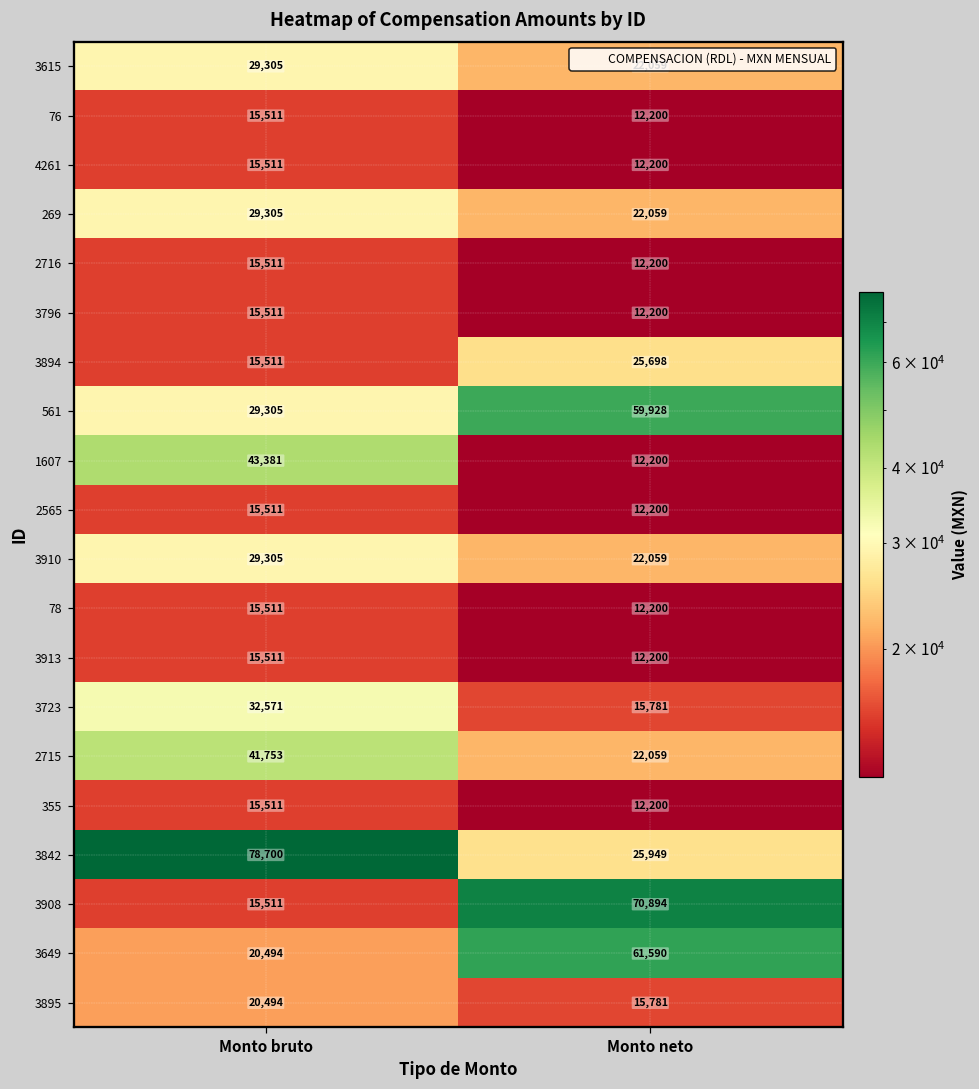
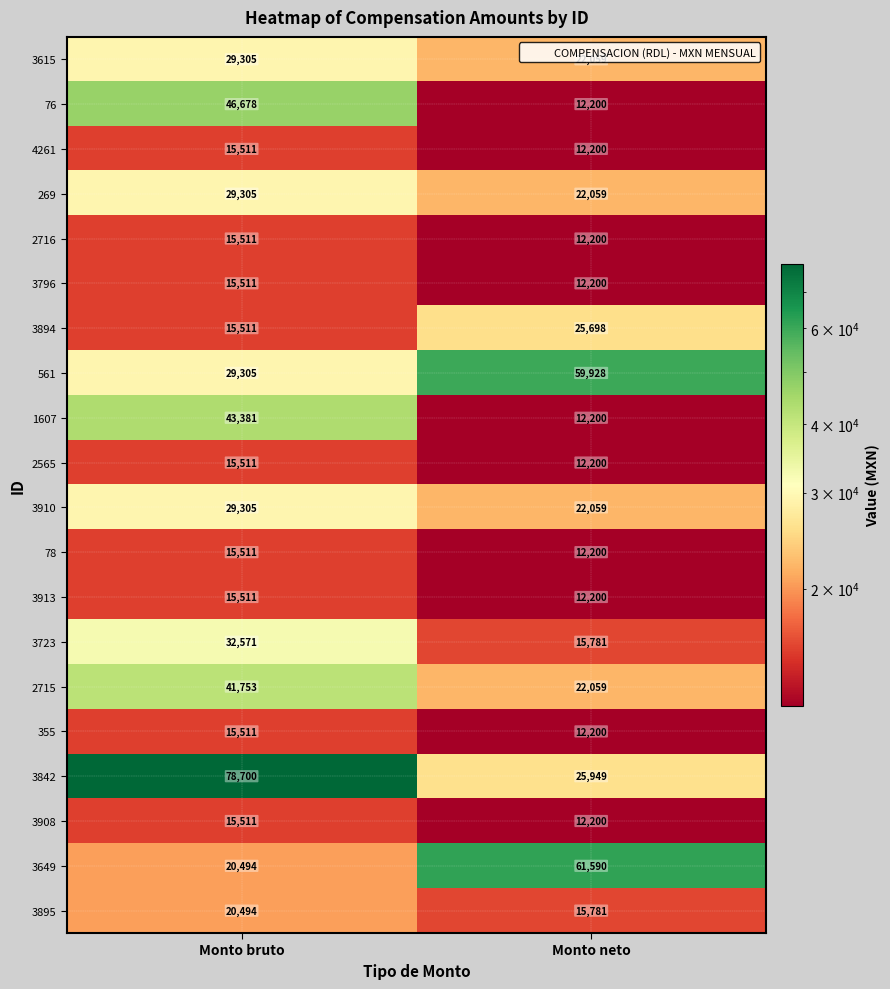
76, Monto bruto: 15,511 -> 46,678
3908, Monto neto: 70,894 -> 12,200
